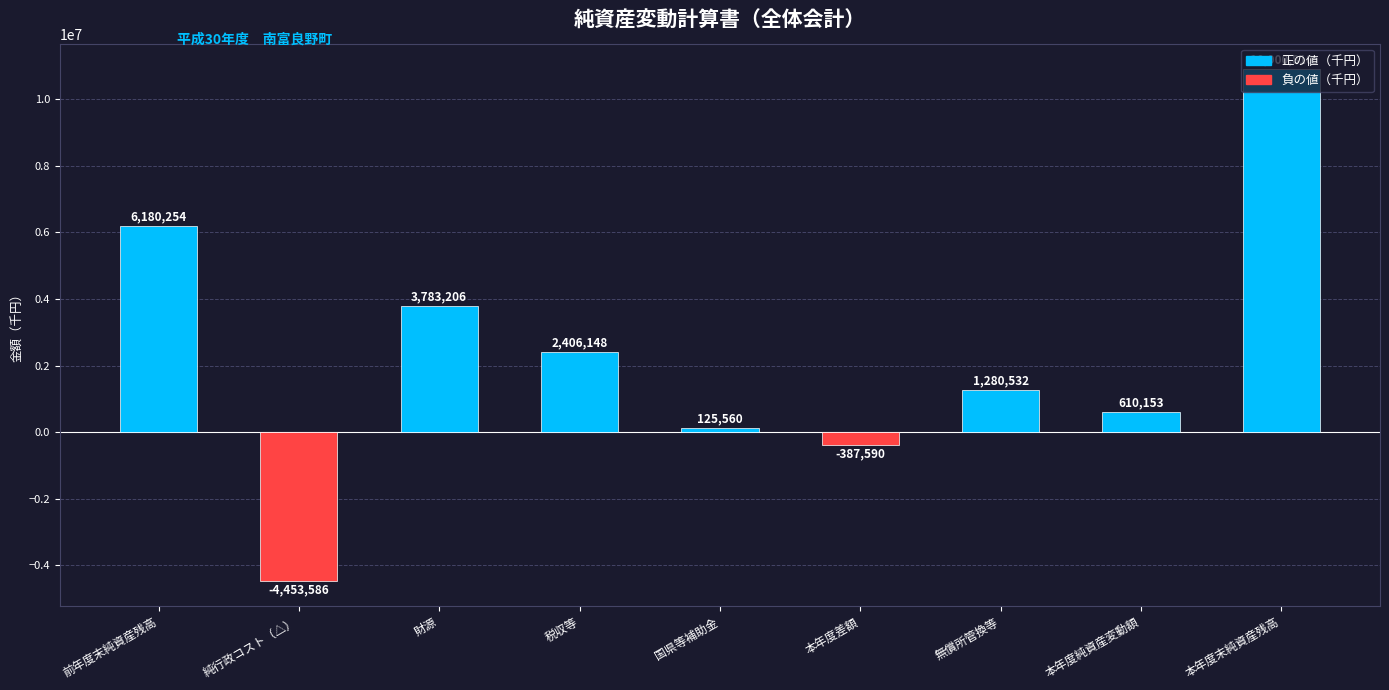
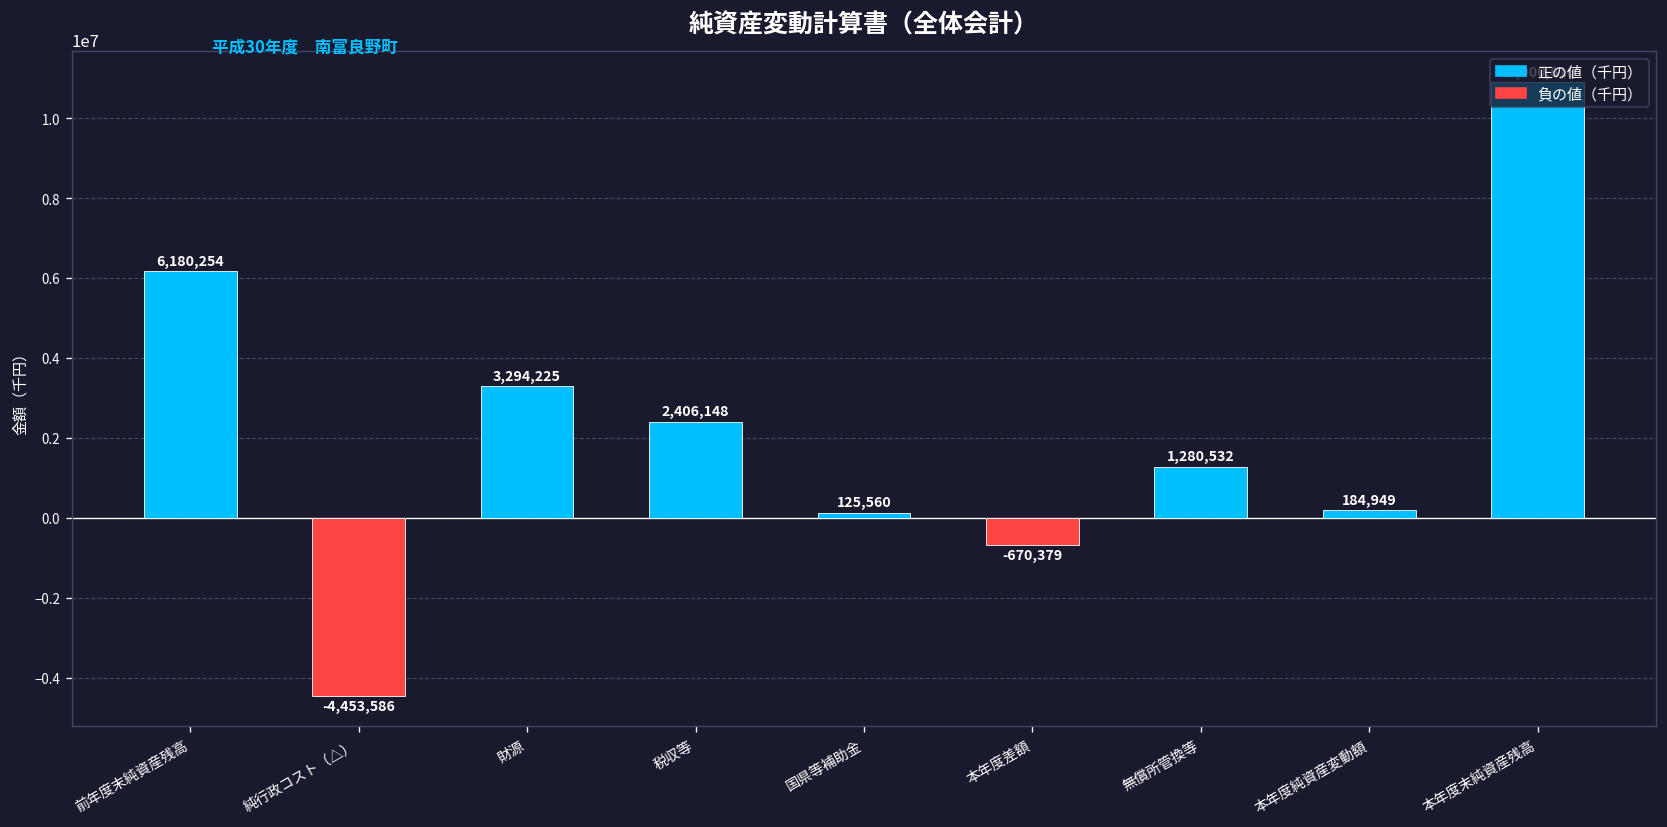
財源: 3,783,206 -> 3,294,225
本年度差額: -387,590 -> -670,379
本年度純資産変動額: 610,153 -> 184,949
